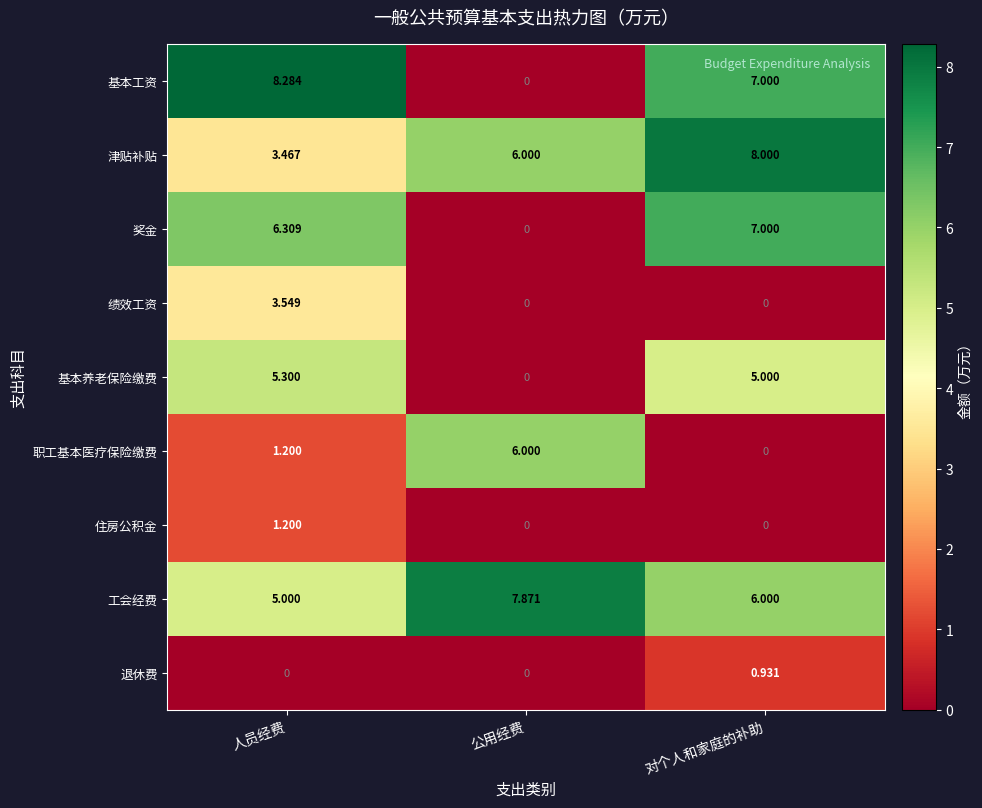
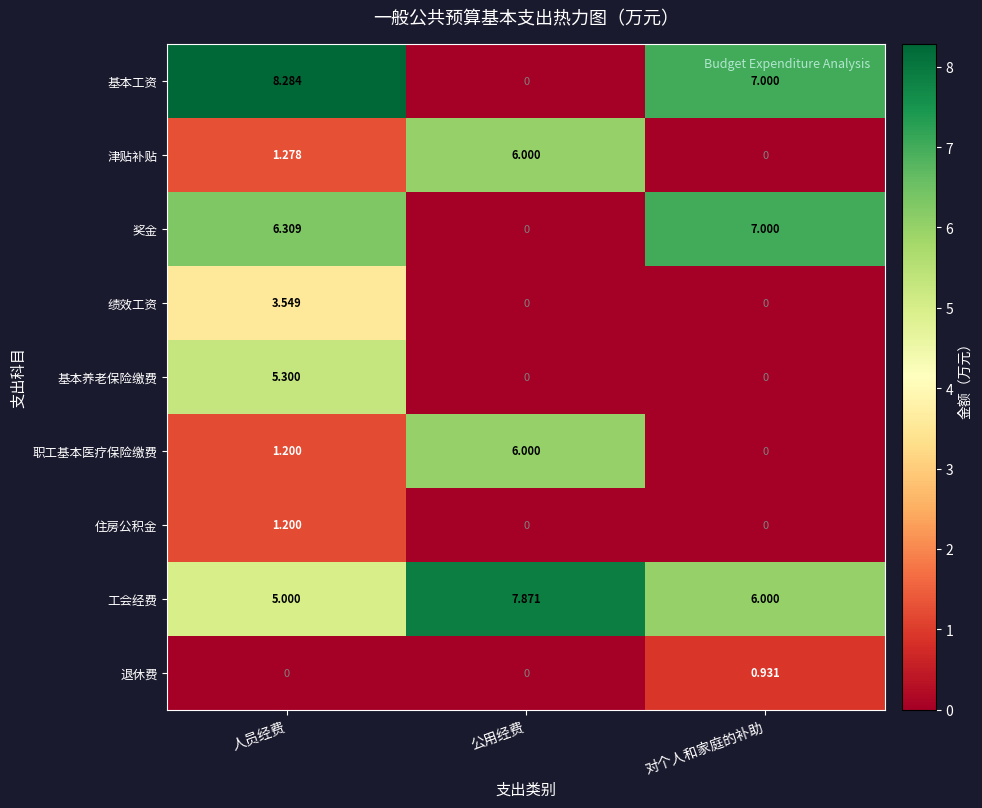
津贴补贴, 人员经费: 3.467 -> 1.278
津贴补贴, 对个人和家庭的补助: 8.000 -> 0
基本养老保险缴费, 对个人和家庭的补助: 5.000 -> 0
